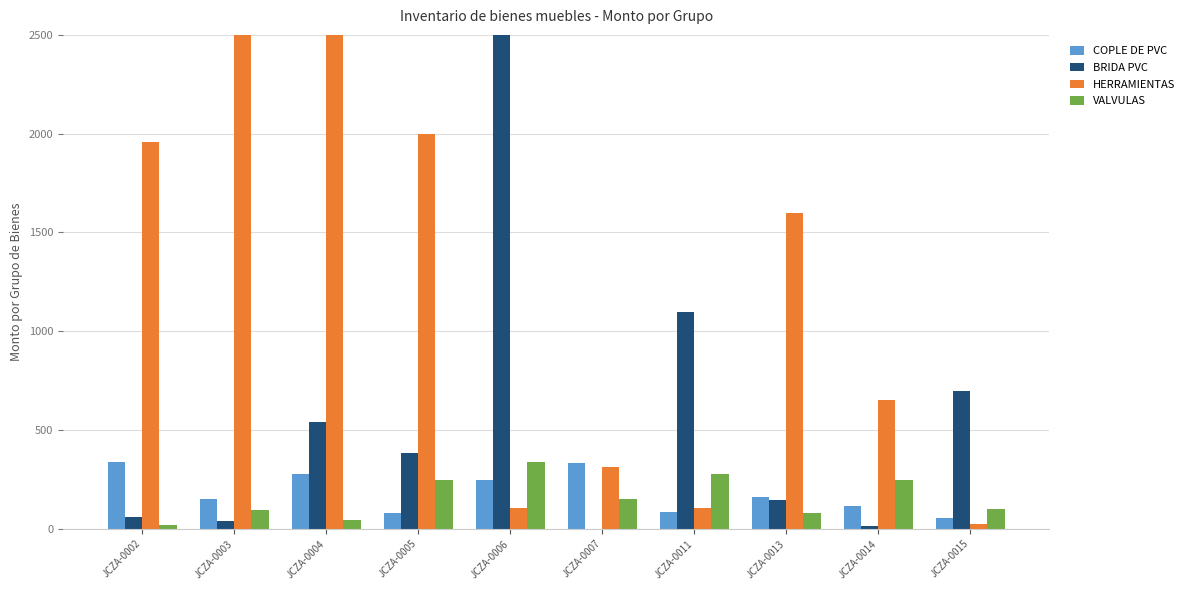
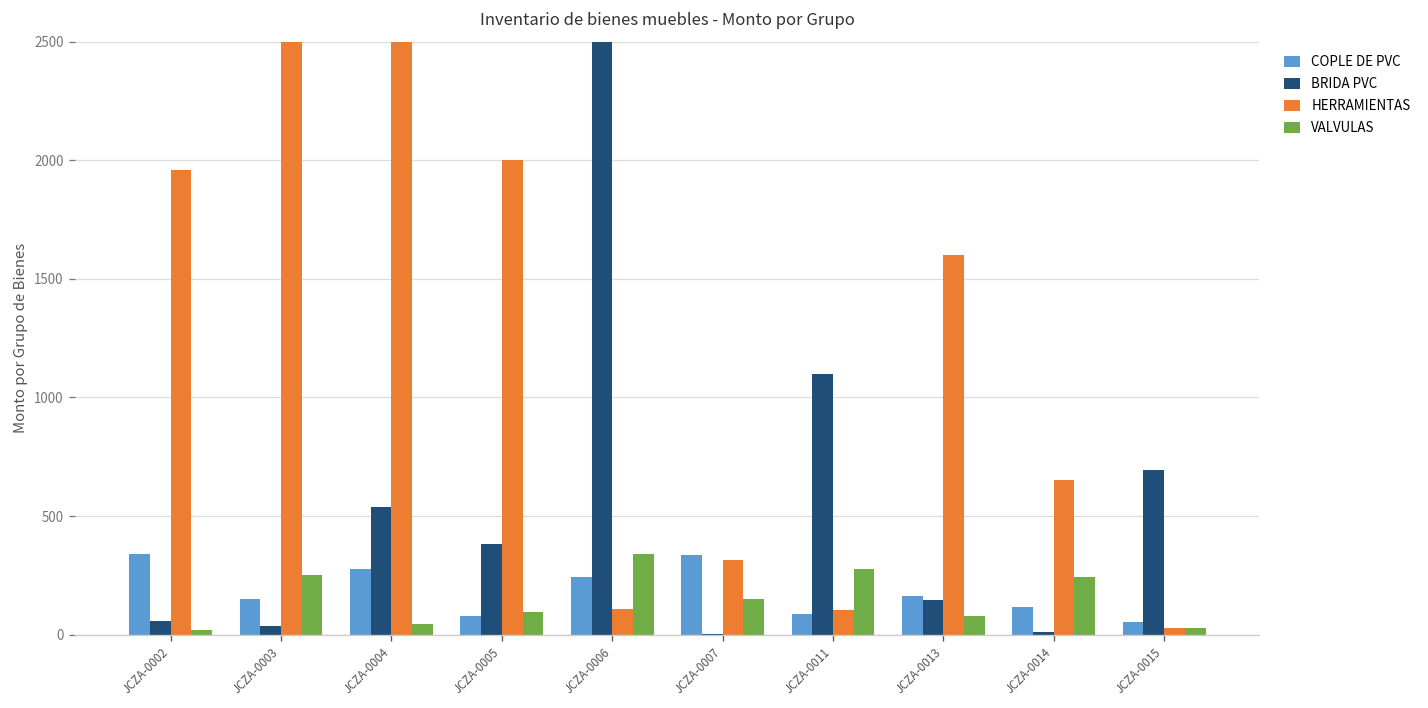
VALVULAS, JCZA-0003: 90 -> 250
VALVULAS, JCZA-0005: 250 -> 100
VALVULAS, JCZA-0015: 100 -> 30
